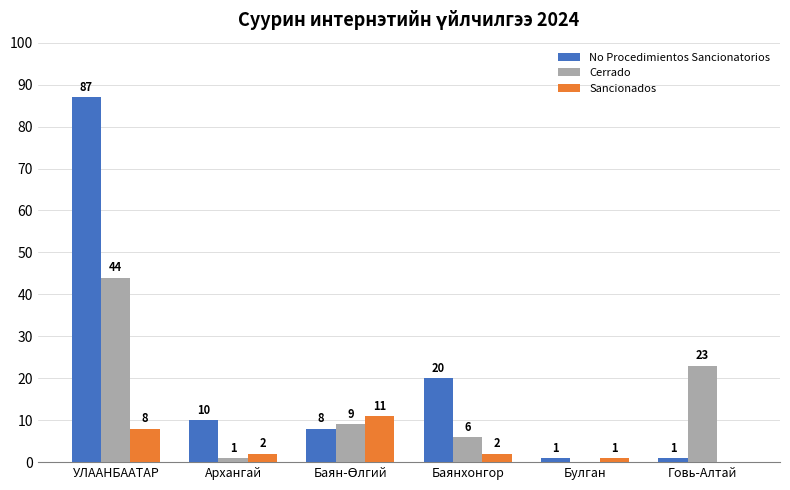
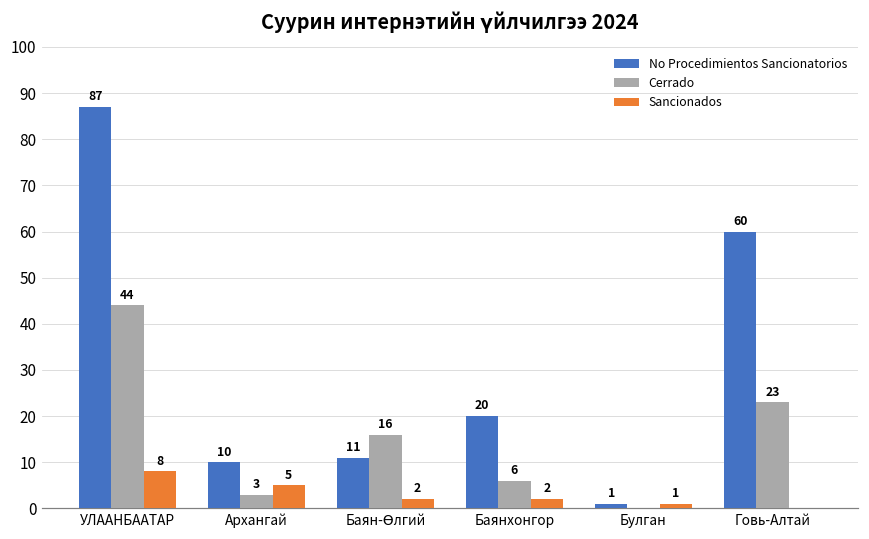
Cerrado, Архангай: 1 -> 3
Sancionados, Архангай: 2 -> 5
No Procedimientos Sancionatorios, Баян-Өлгий: 8 -> 11
Cerrado, Баян-Өлгий: 9 -> 16
Sancionados, Баян-Өлгий: 11 -> 2
No Procedimientos Sancionatorios, Говь-Алтай: 1 -> 60
